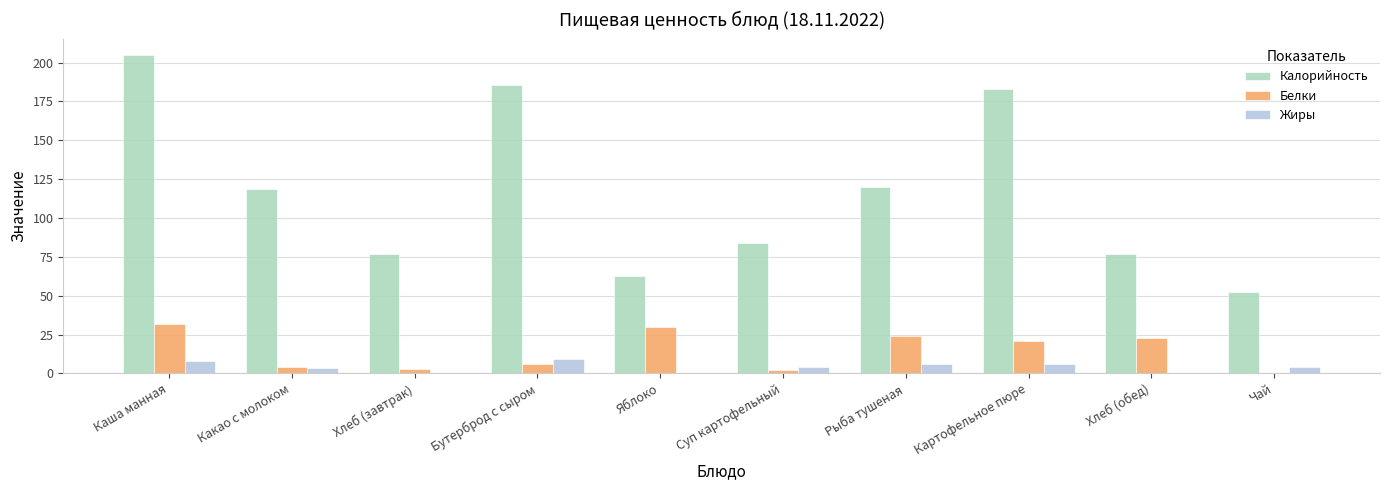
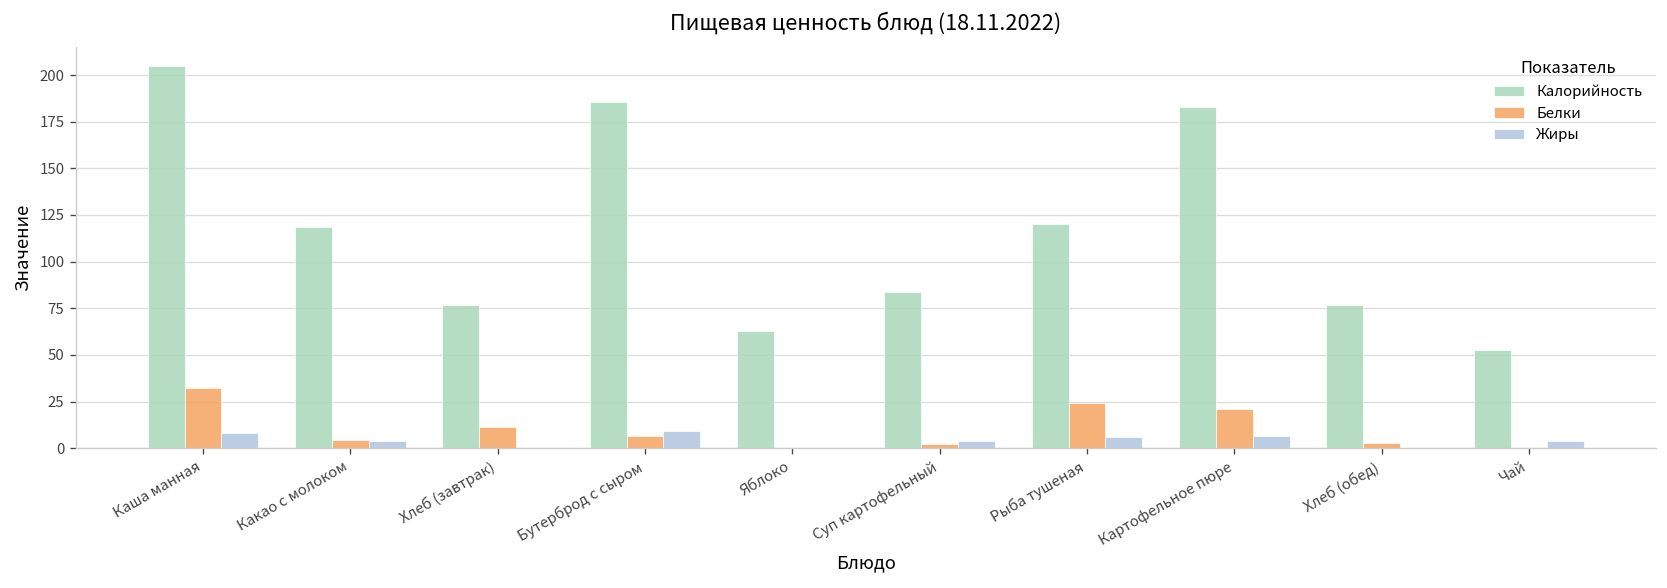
Белки, Хлеб (завтрак): 3 -> 11
Белки, Яблоко: 30 -> 0
Белки, Хлеб (обед): 23 -> 3
